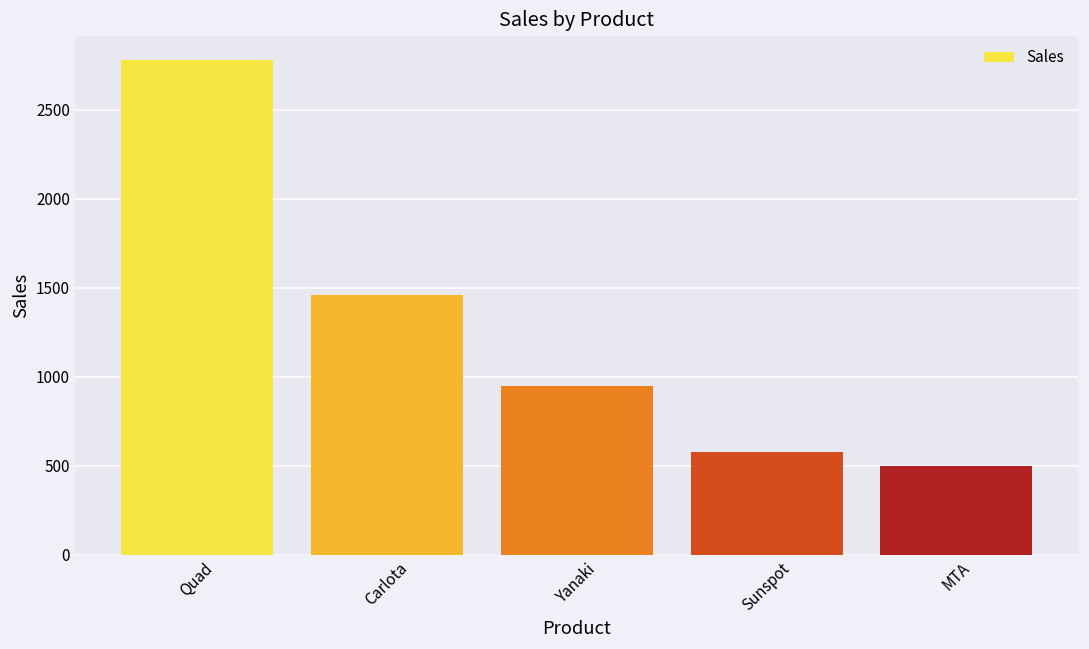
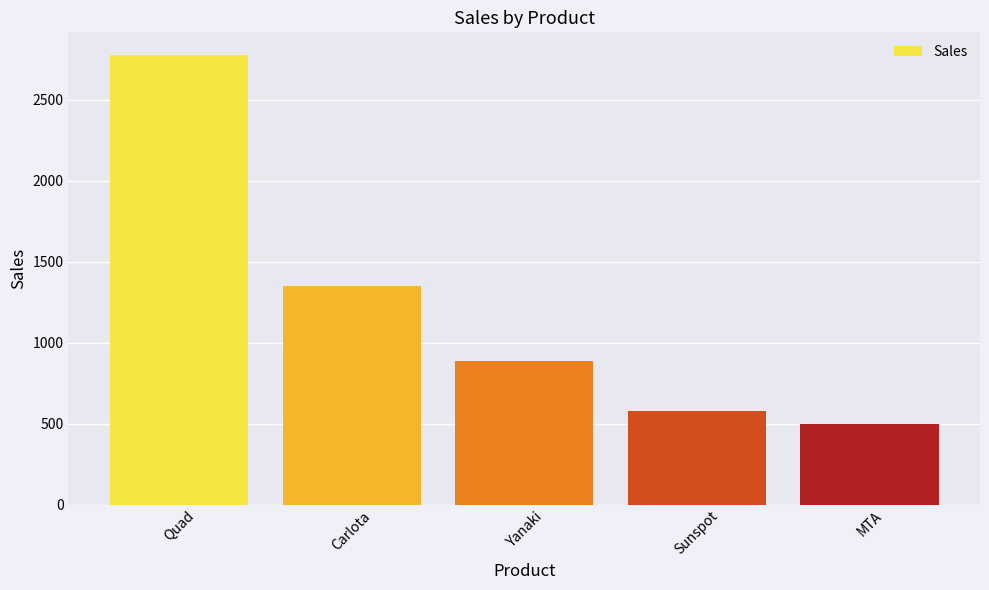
Carlota: 1460 -> 1350
Yanaki: 950 -> 880
